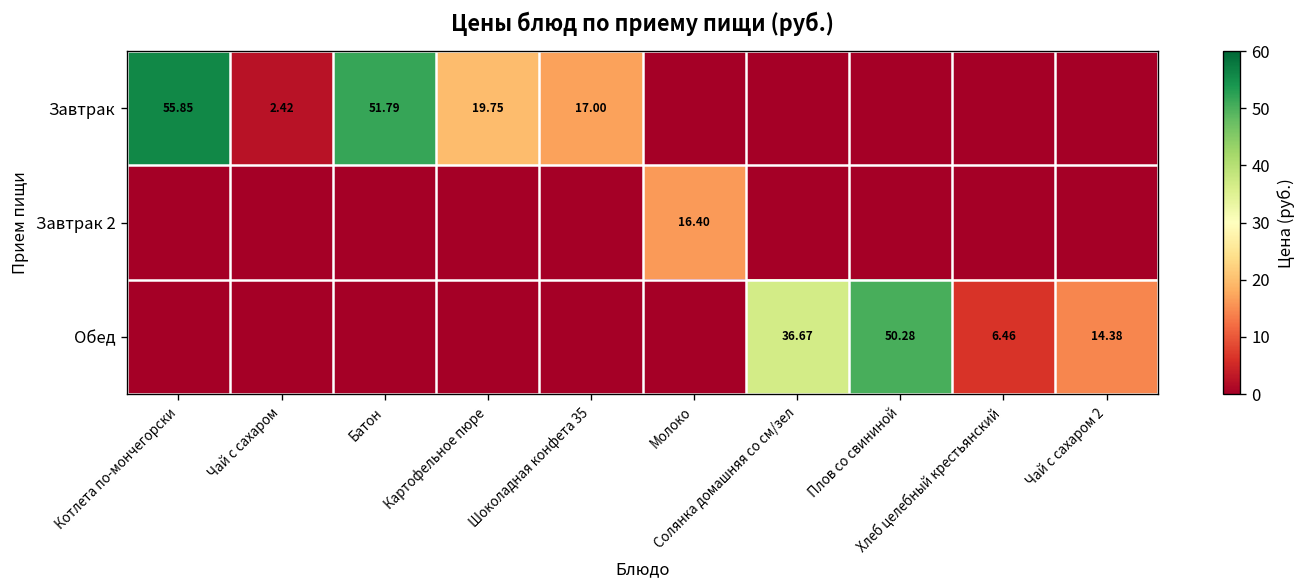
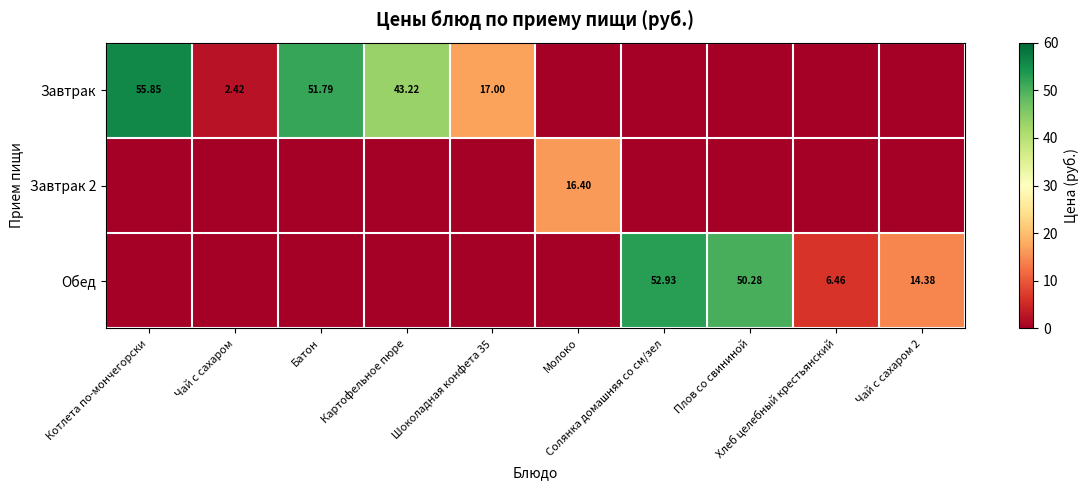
Завтрак, Картофельное пюре: 19.75 -> 43.22
Обед, Солянка домашняя со см/зел: 36.67 -> 52.93
